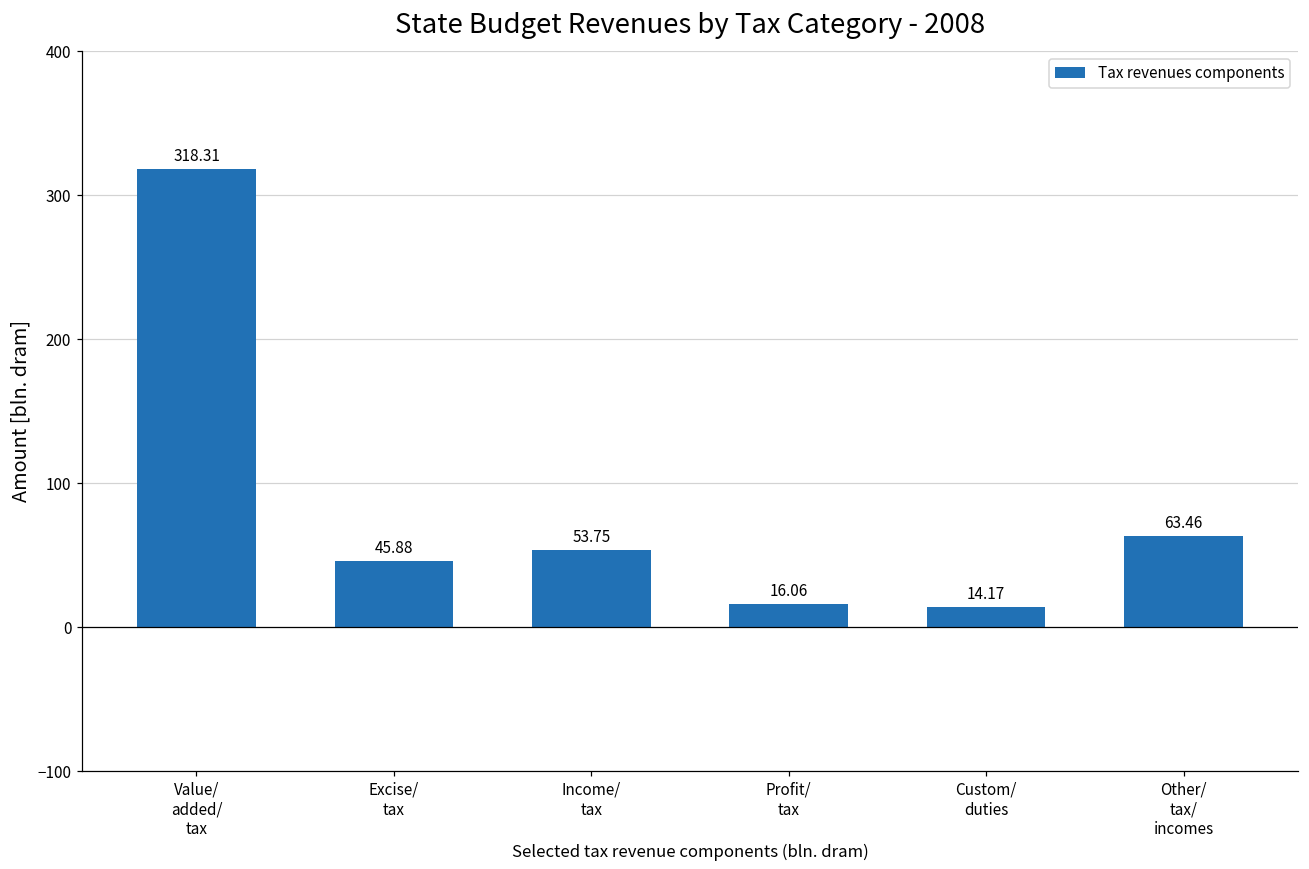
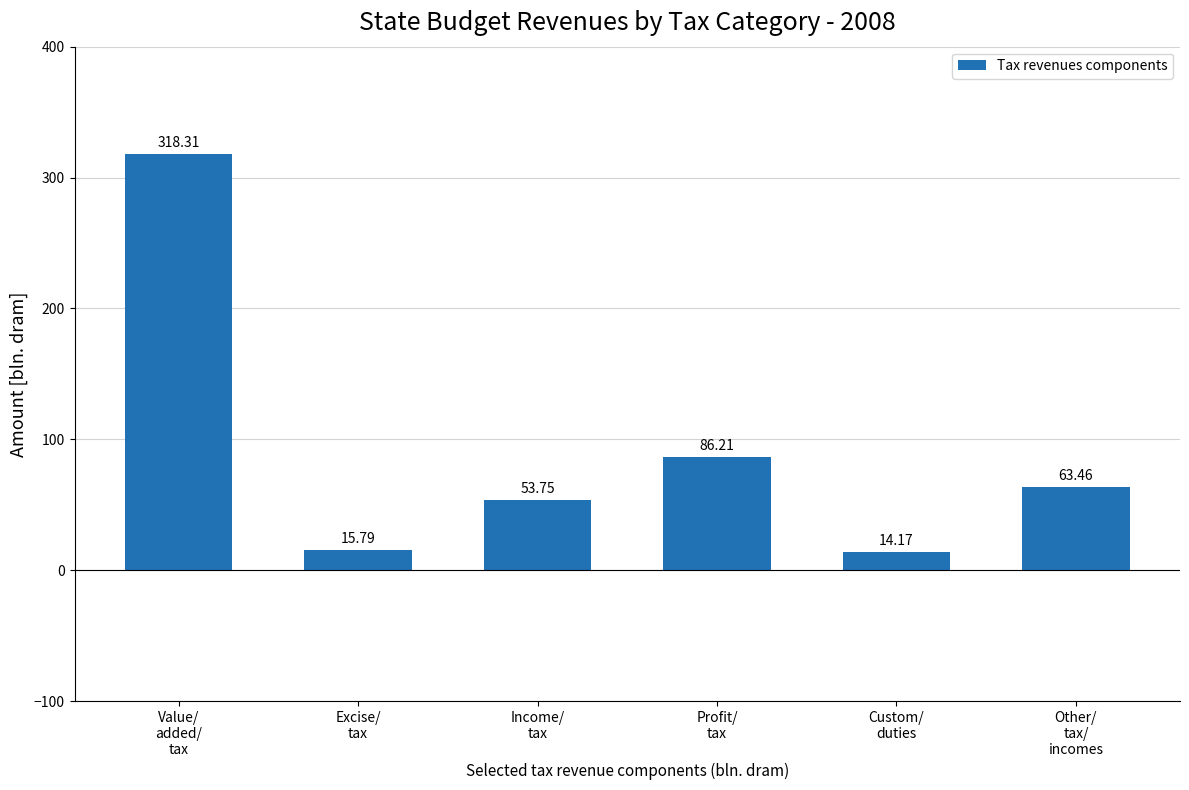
Excise/ tax: 45.88 -> 15.79
Profit/ tax: 16.06 -> 86.21
